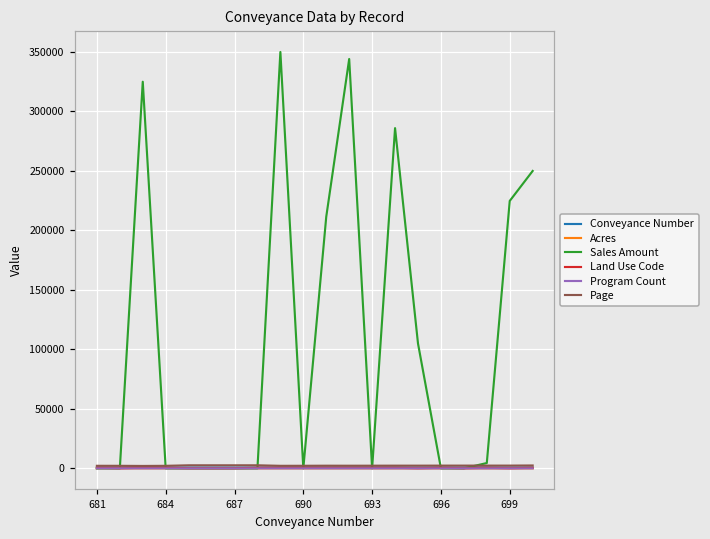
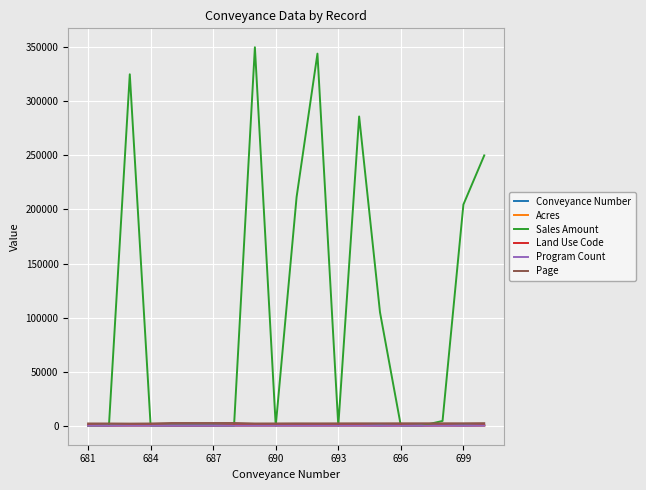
Sales Amount, 699: 225000 -> 205000
